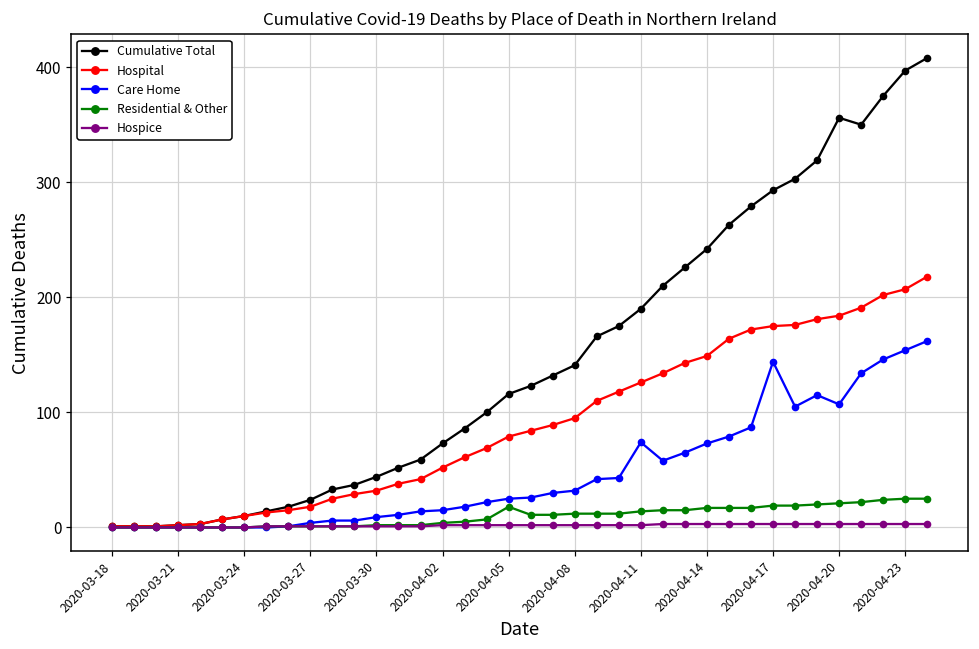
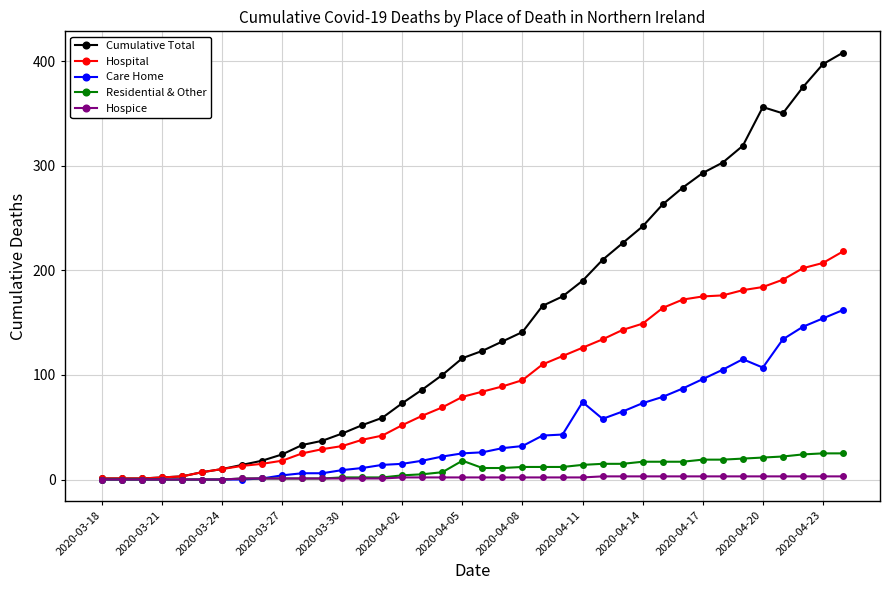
Care Home, 2020-04-17: 144 -> 96
